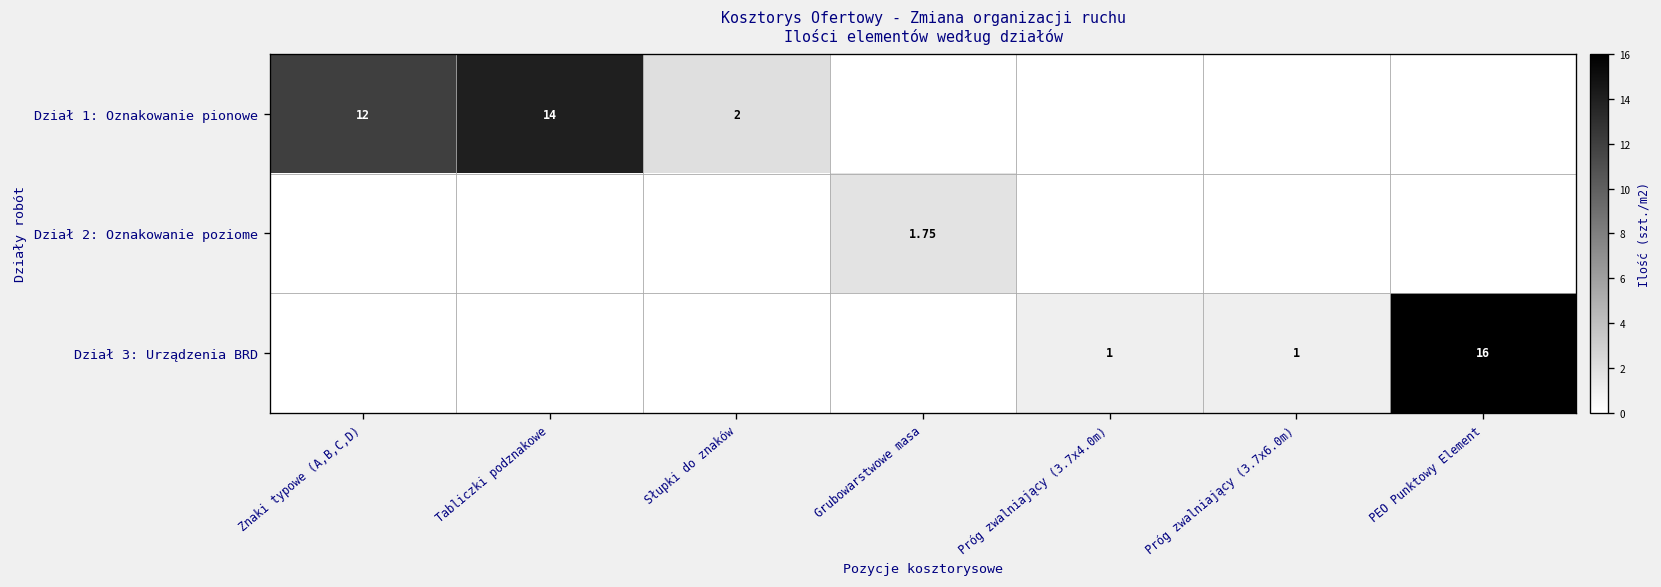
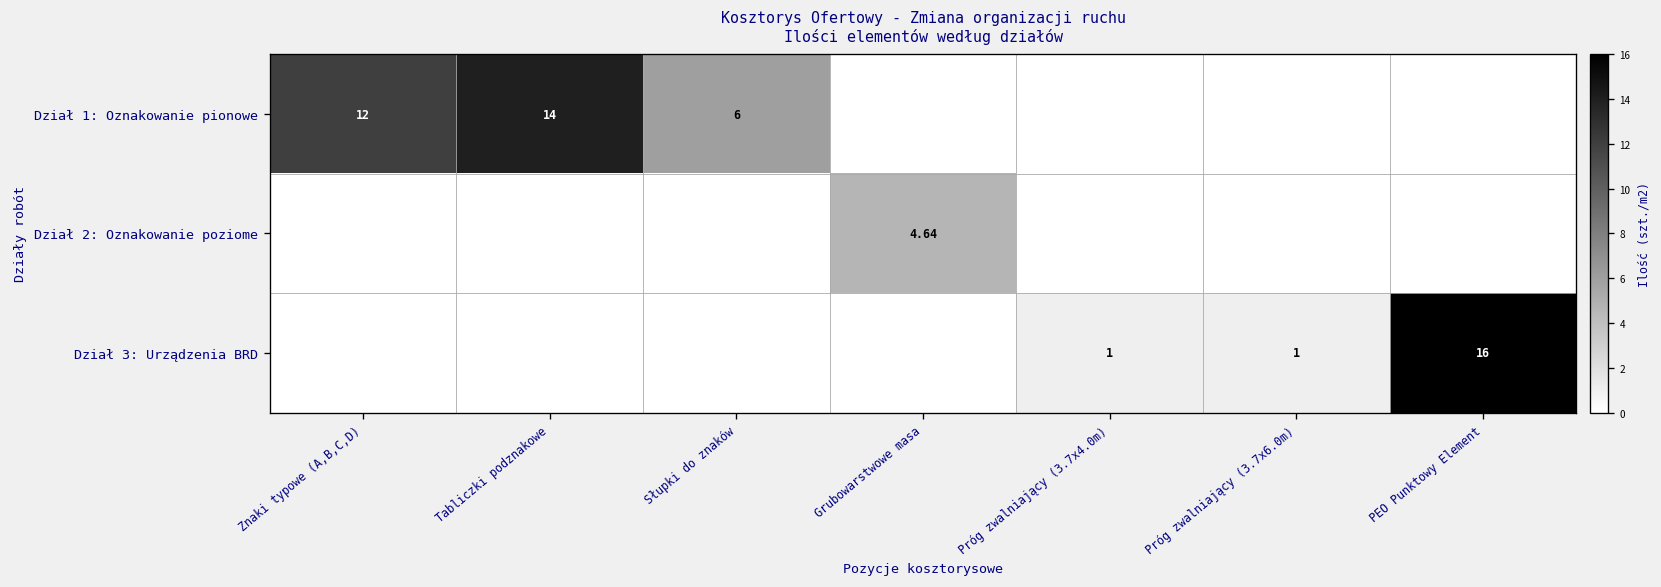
Dział 1: Oznakowanie pionowe, Słupki do znaków: 2 -> 6
Dział 2: Oznakowanie poziome, Grubowarstwowe masa: 1.75 -> 4.64
